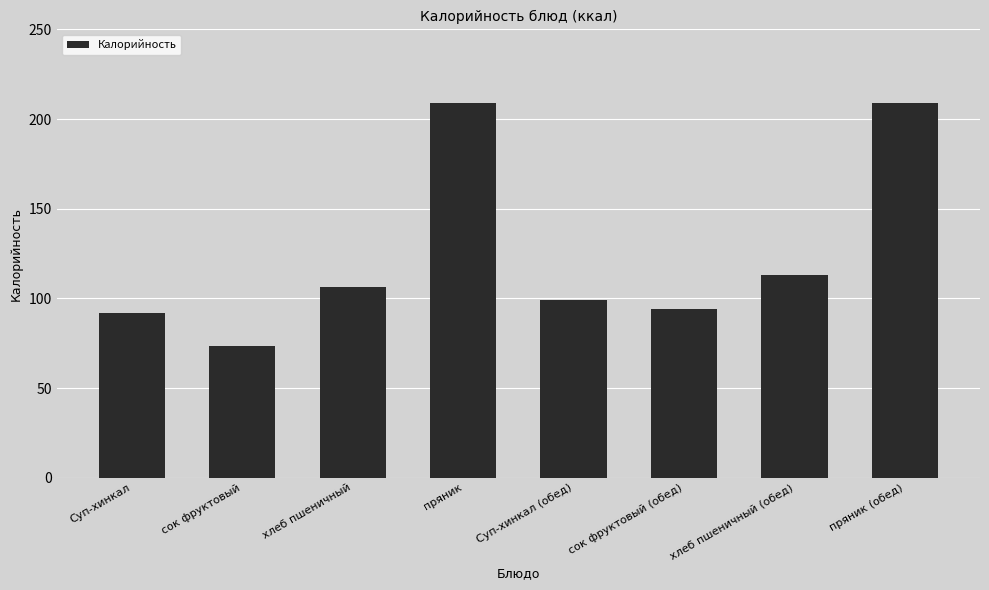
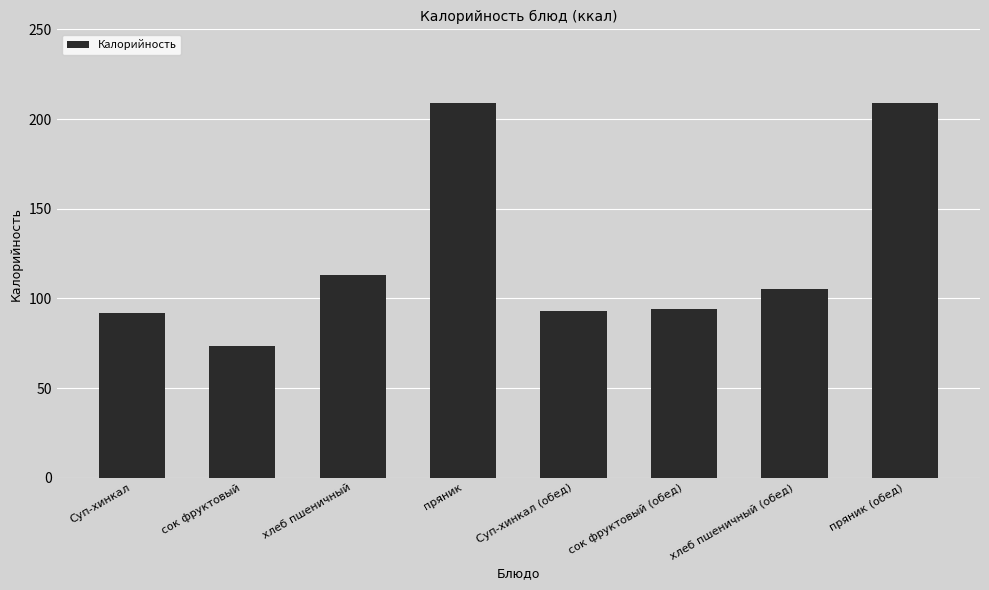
хлеб пшеничный: 106 -> 113
Суп-хинкал (обед): 99 -> 93
хлеб пшеничный (обед): 113 -> 105
